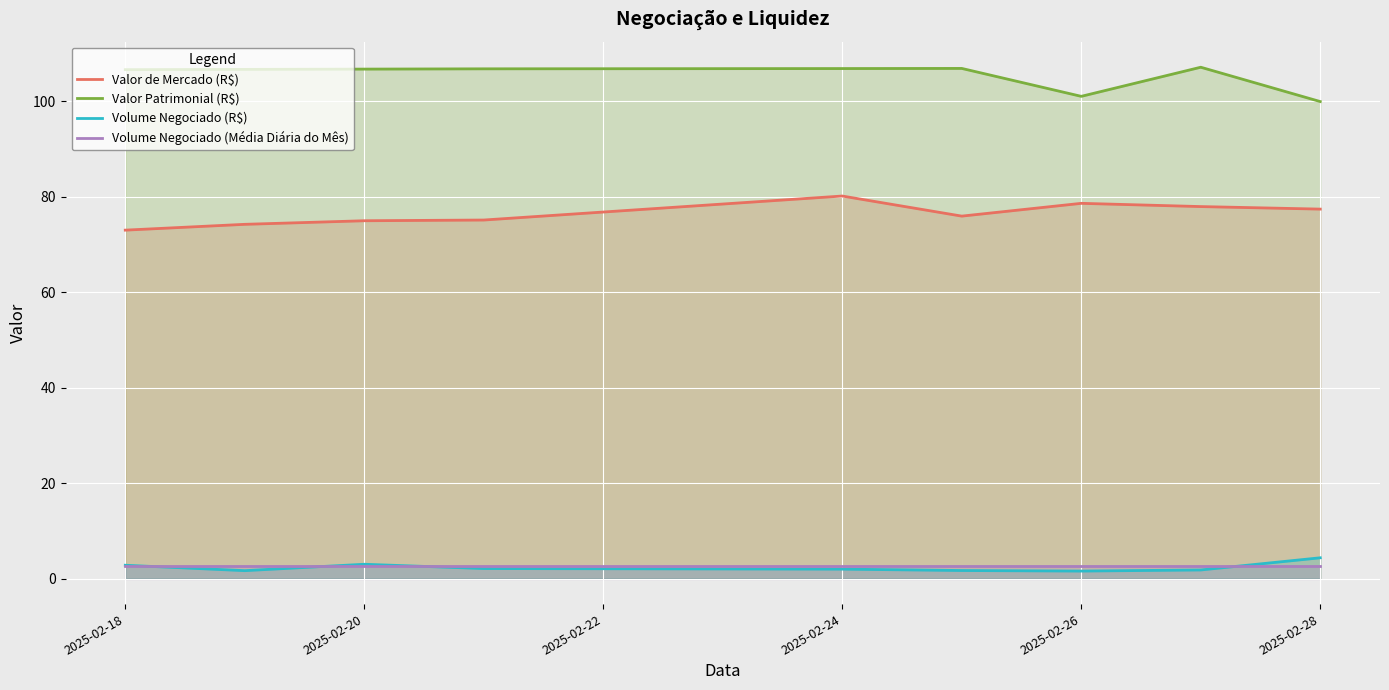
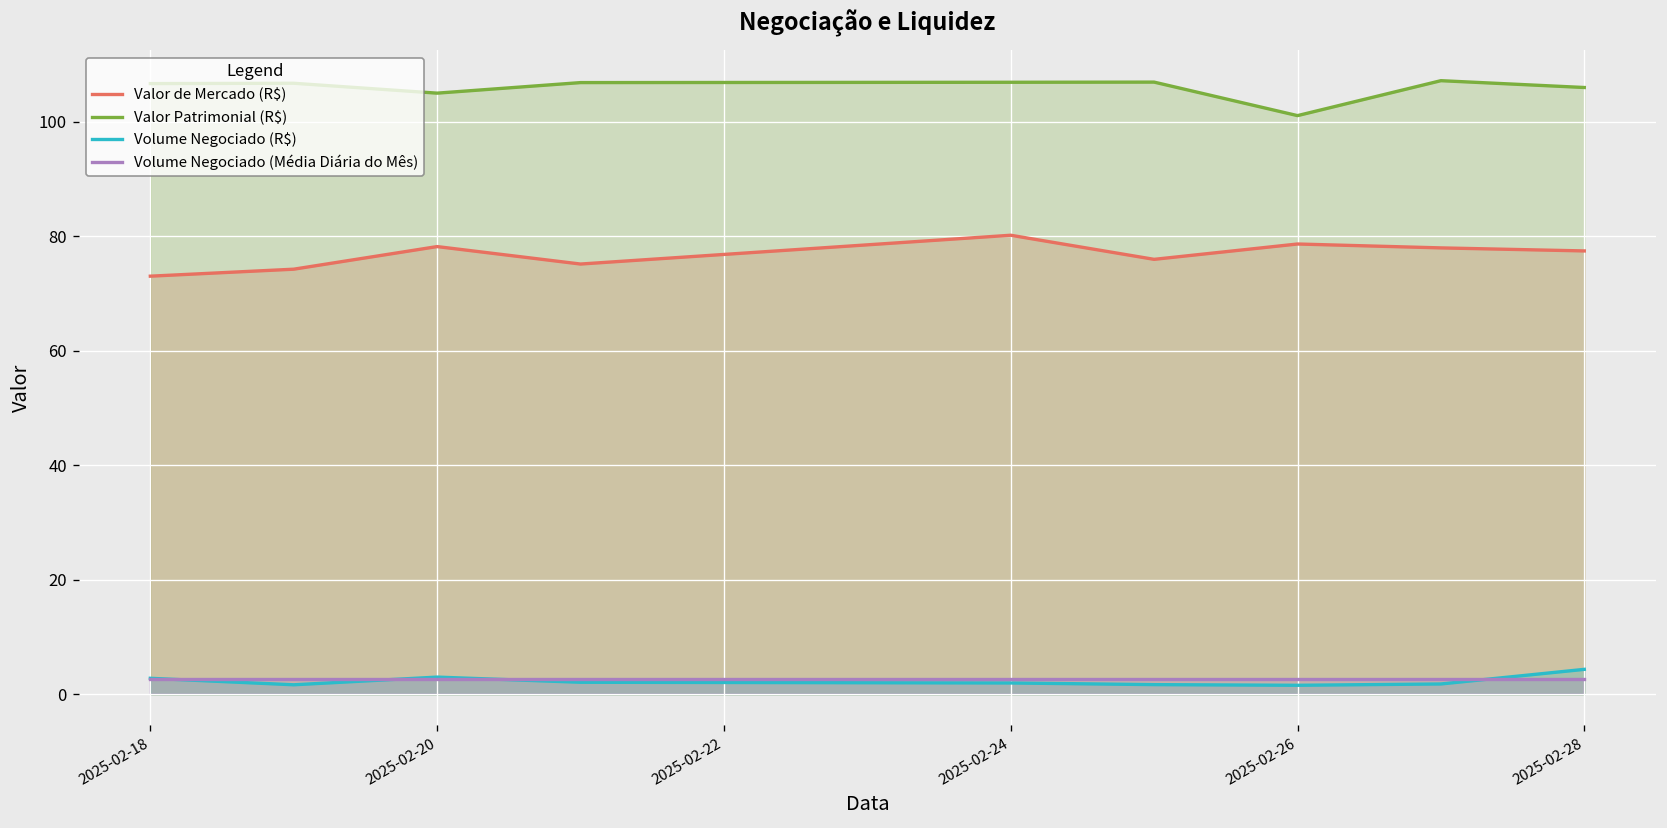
Valor de Mercado (R$), 2025-02-20: 75 -> 78
Valor Patrimonial (R$), 2025-02-20: 107 -> 105
Valor Patrimonial (R$), 2025-02-28: 100 -> 106
